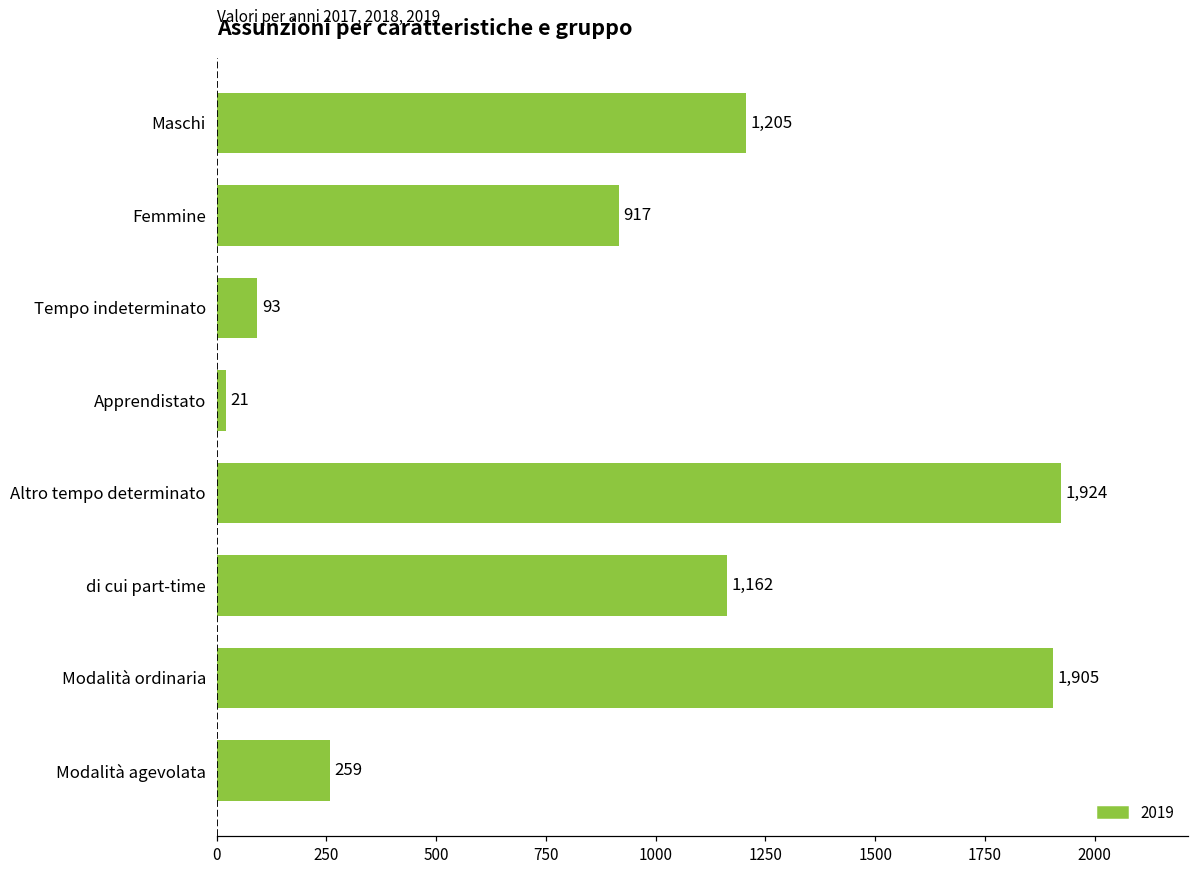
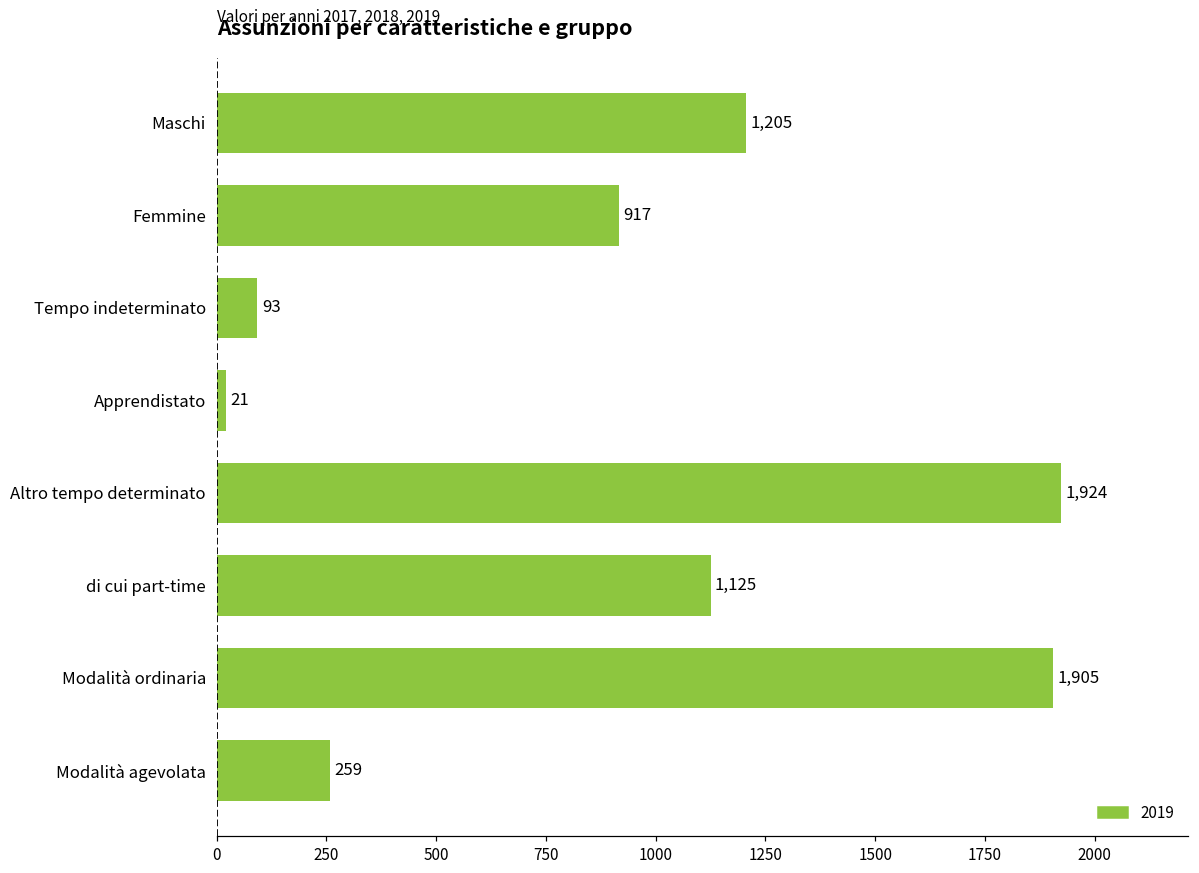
di cui part-time: 1,162 -> 1,125
